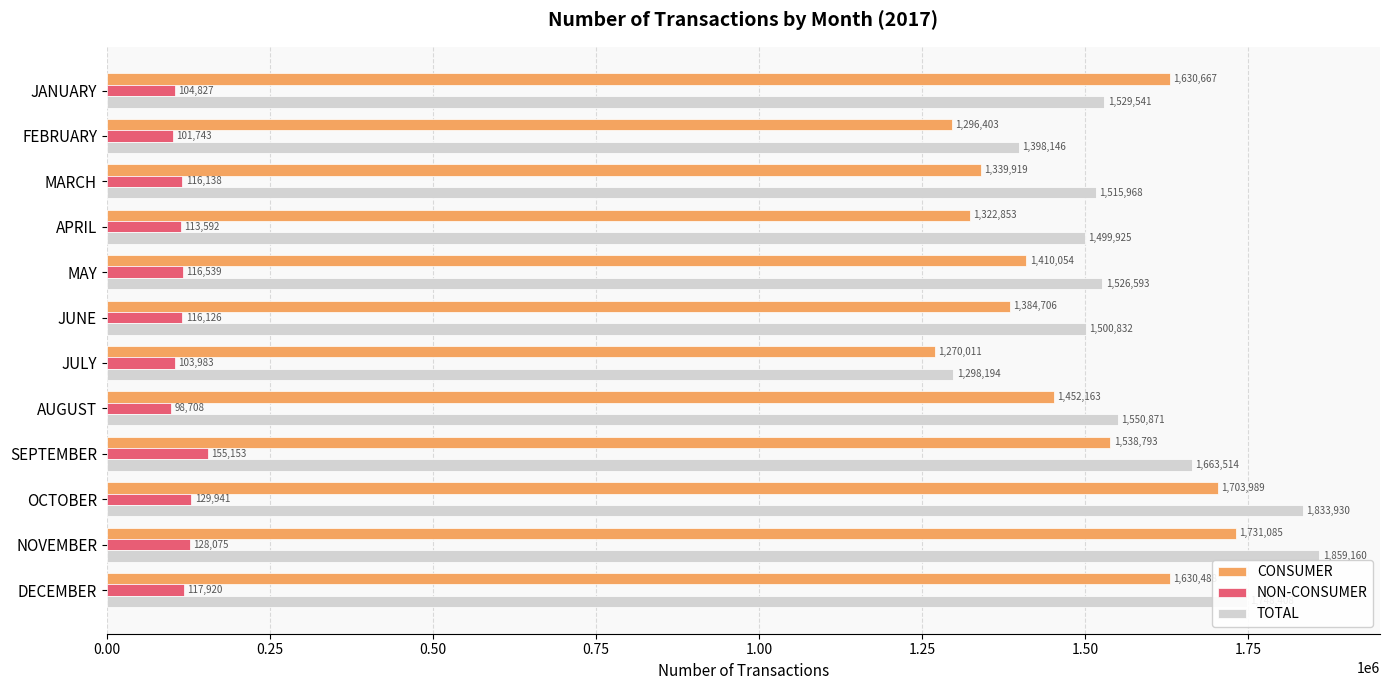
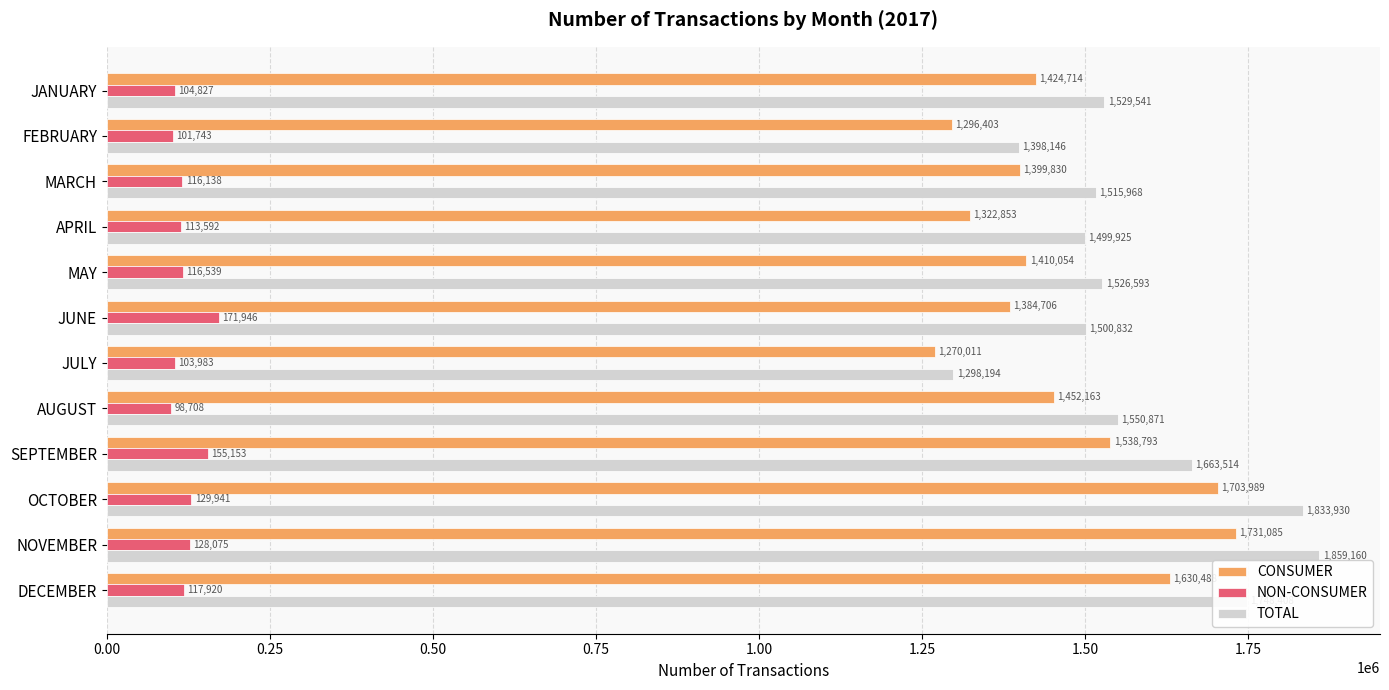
CONSUMER, JANUARY: 1,630,667 -> 1,424,714
CONSUMER, MARCH: 1,339,919 -> 1,399,830
NON-CONSUMER, JUNE: 116,126 -> 171,946
